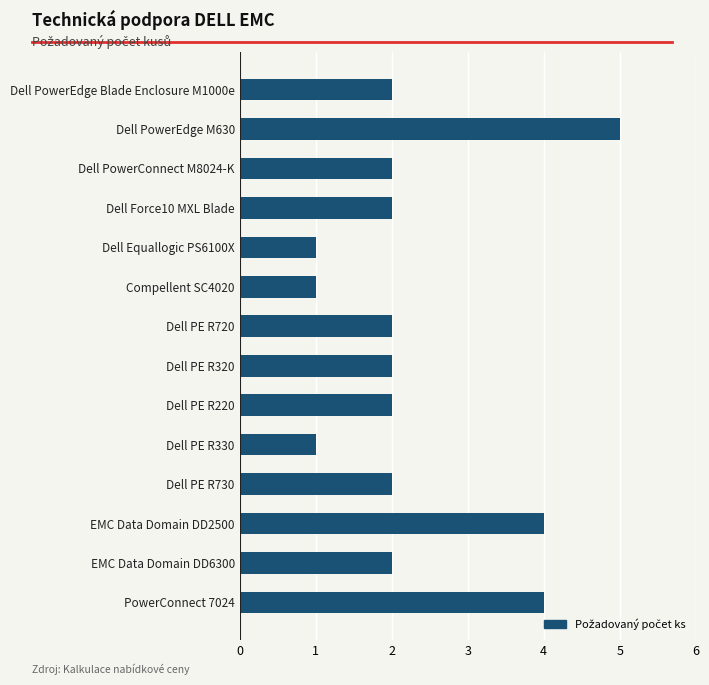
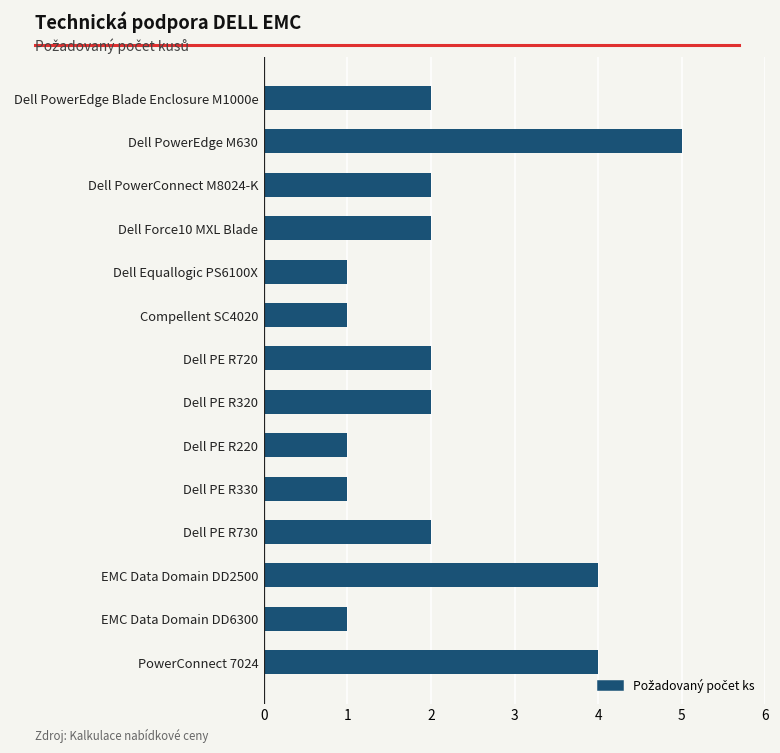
Dell PE R220: 2 -> 1
EMC Data Domain DD6300: 2 -> 1
